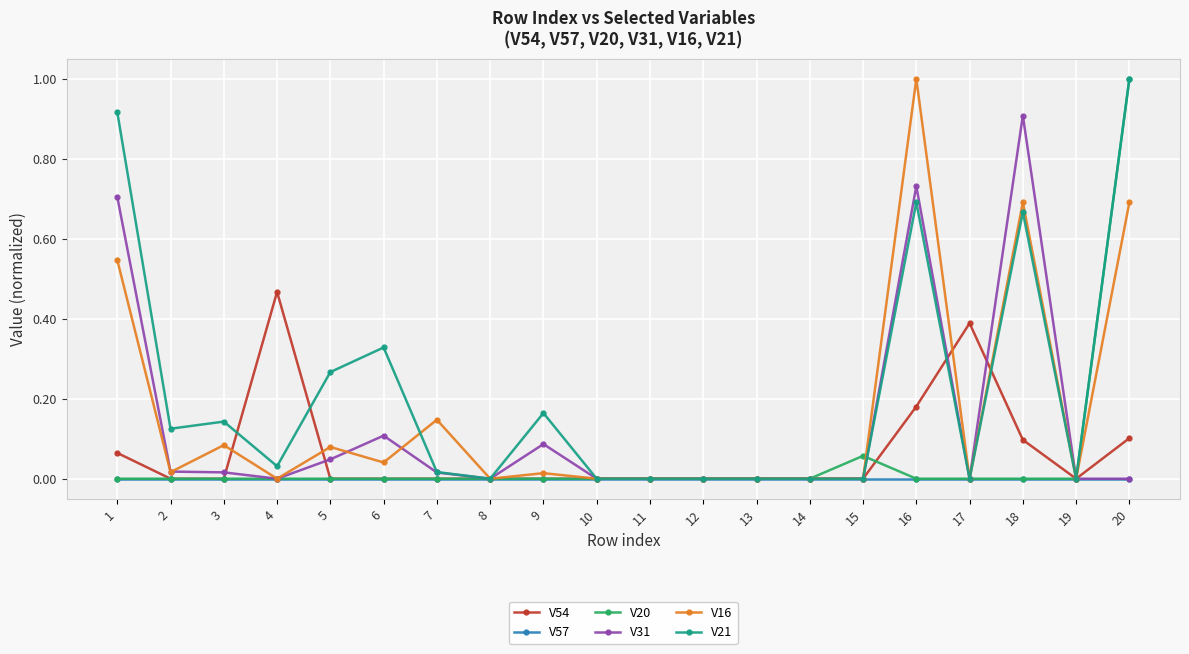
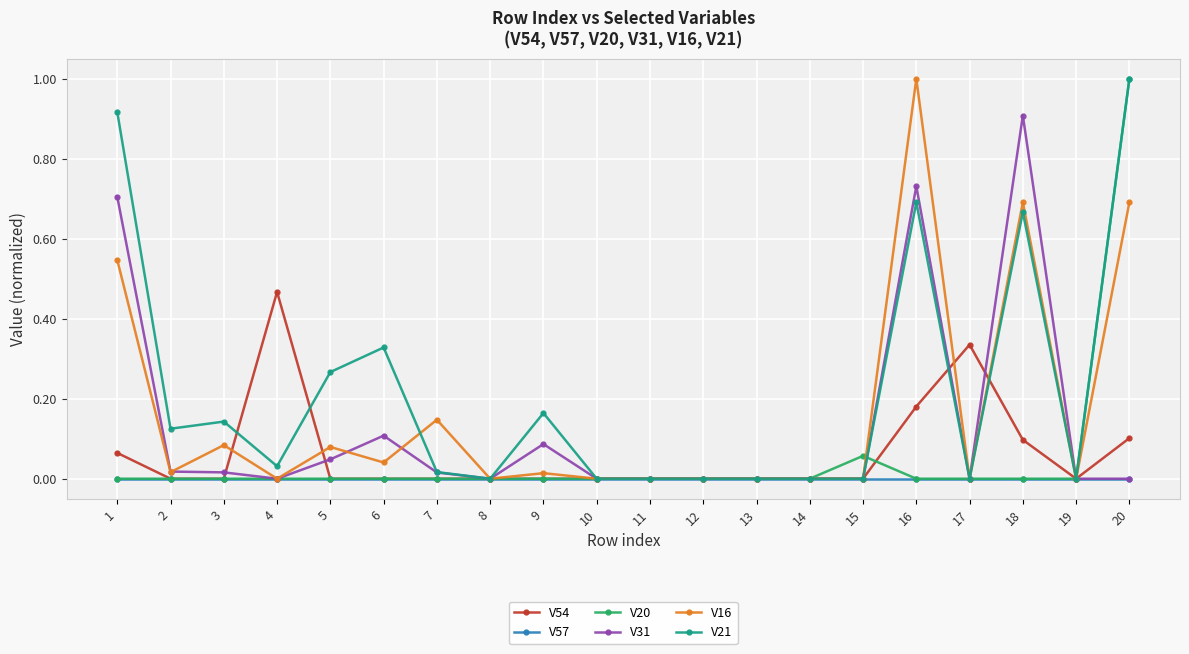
V54, 17: 0.39 -> 0.34
